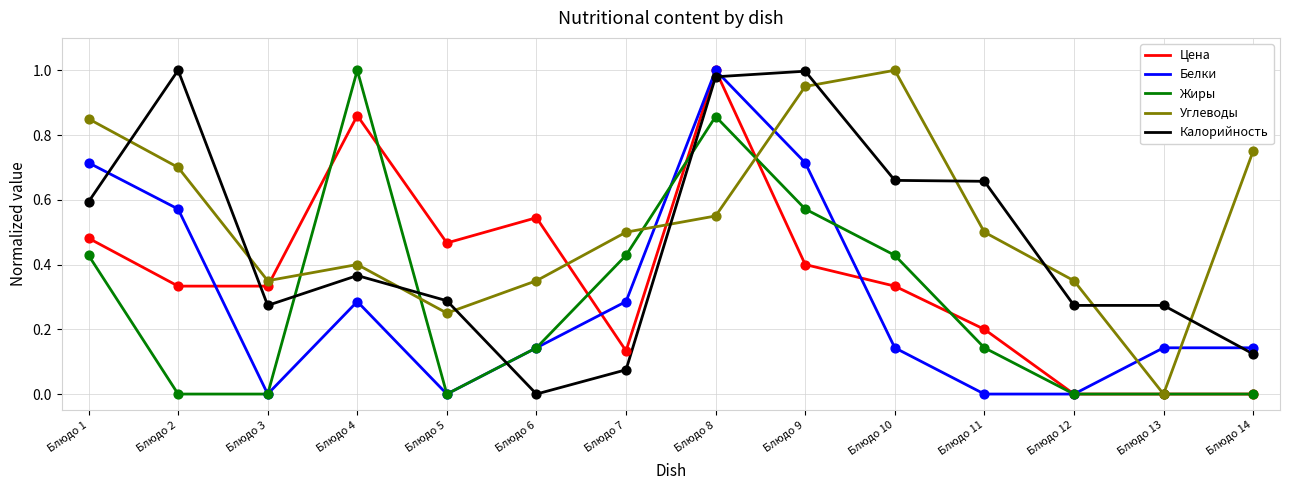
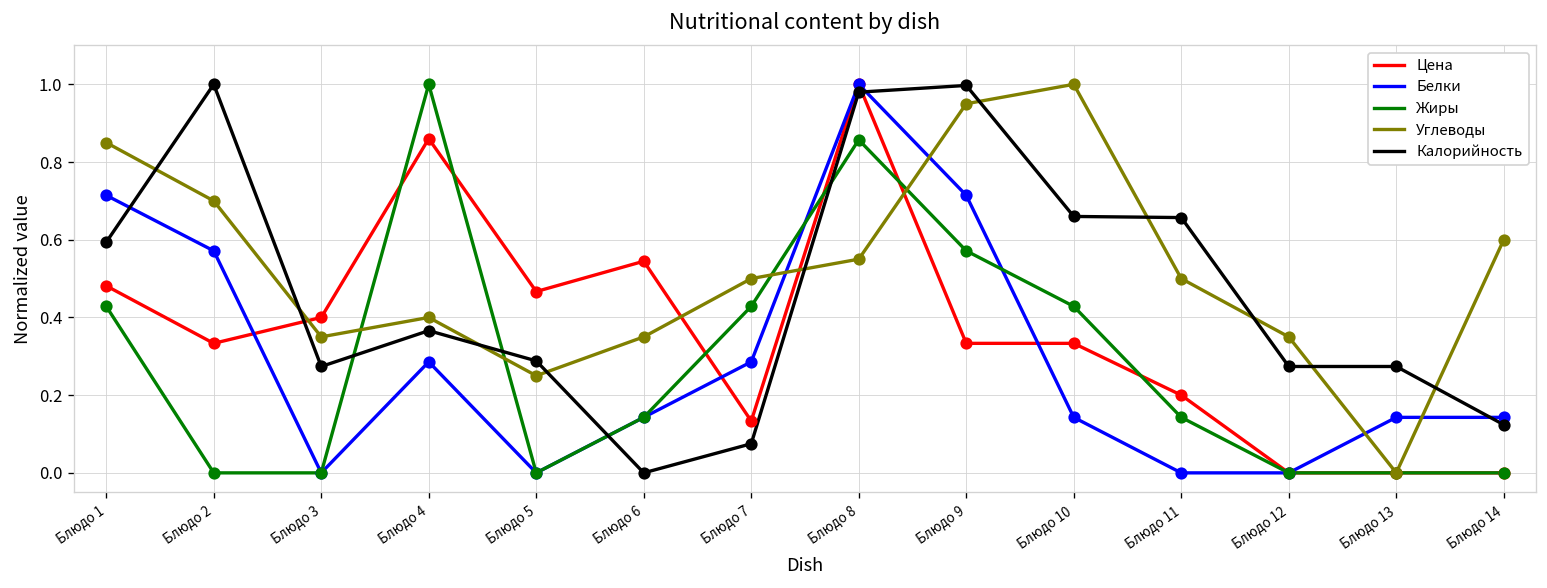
Цена, Блюдо 3: 0.33 -> 0.40
Цена, Блюдо 9: 0.40 -> 0.33
Углеводы, Блюдо 14: 0.75 -> 0.60
